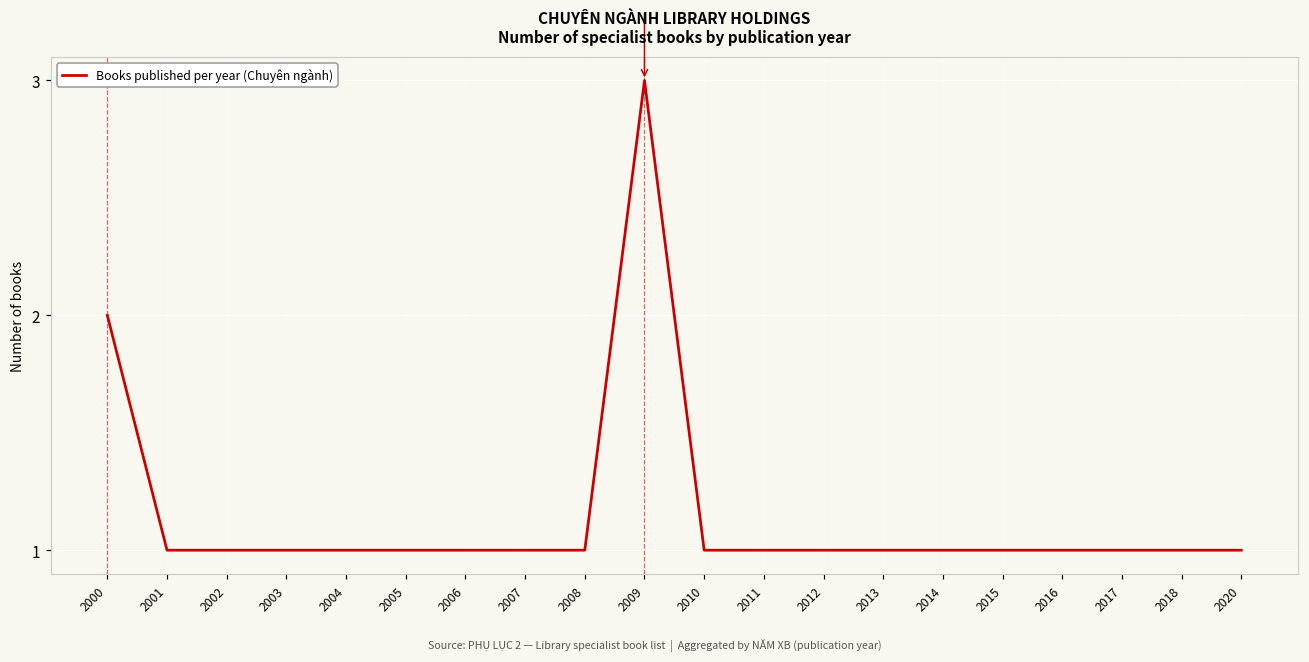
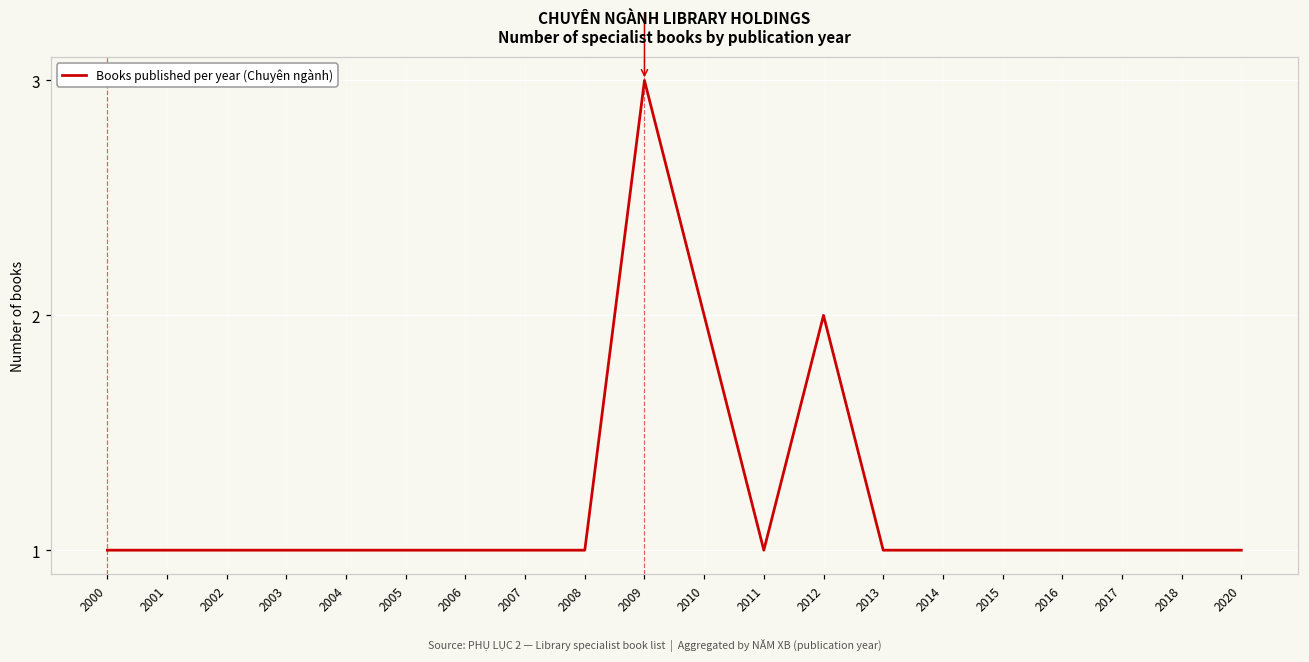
2000: 2 -> 1
2010: 1 -> 2
2012: 1 -> 2
